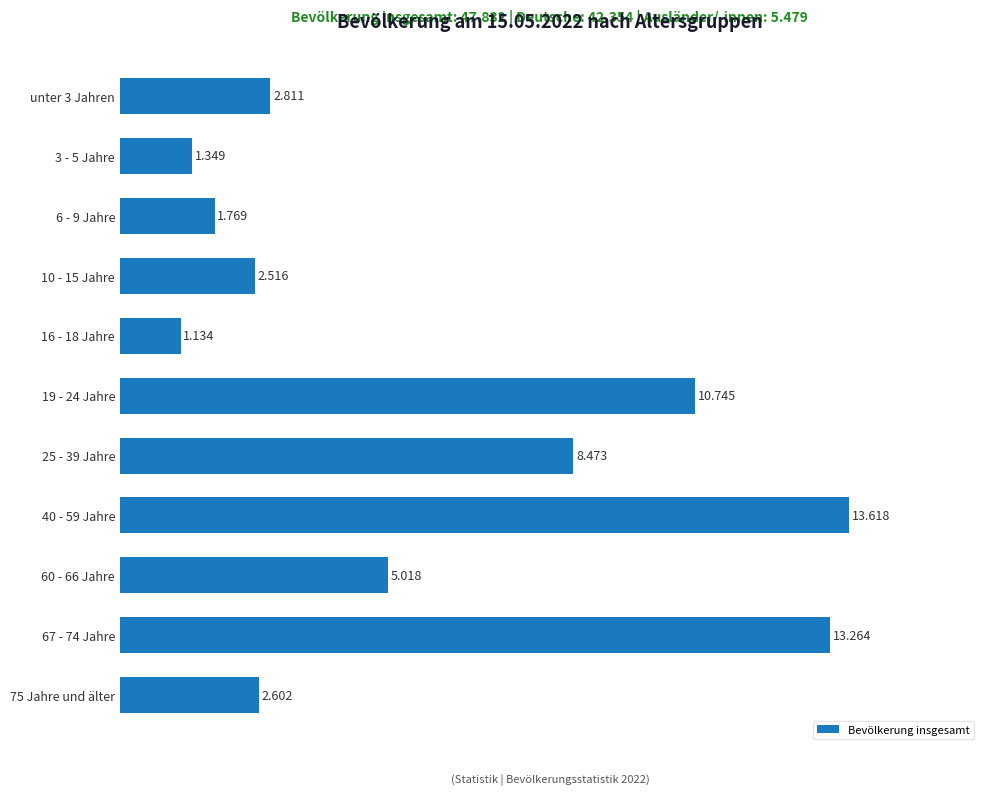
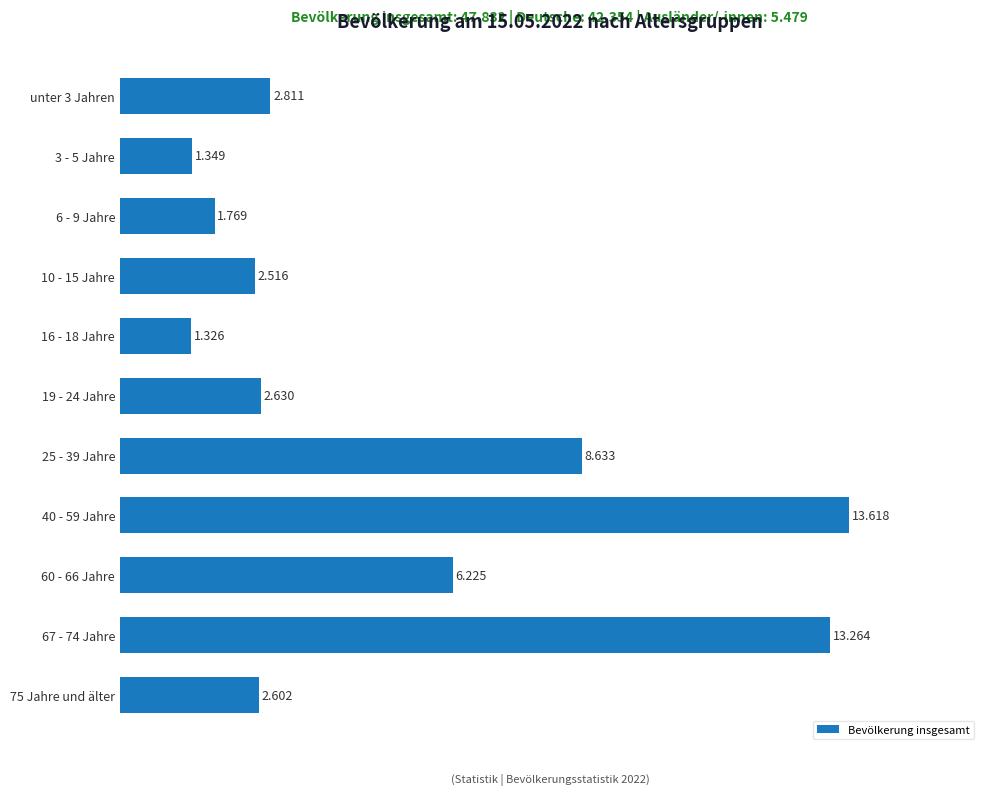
16 - 18 Jahre: 1.134 -> 1.326
19 - 24 Jahre: 10.745 -> 2.630
25 - 39 Jahre: 8.473 -> 8.633
60 - 66 Jahre: 5.018 -> 6.225
